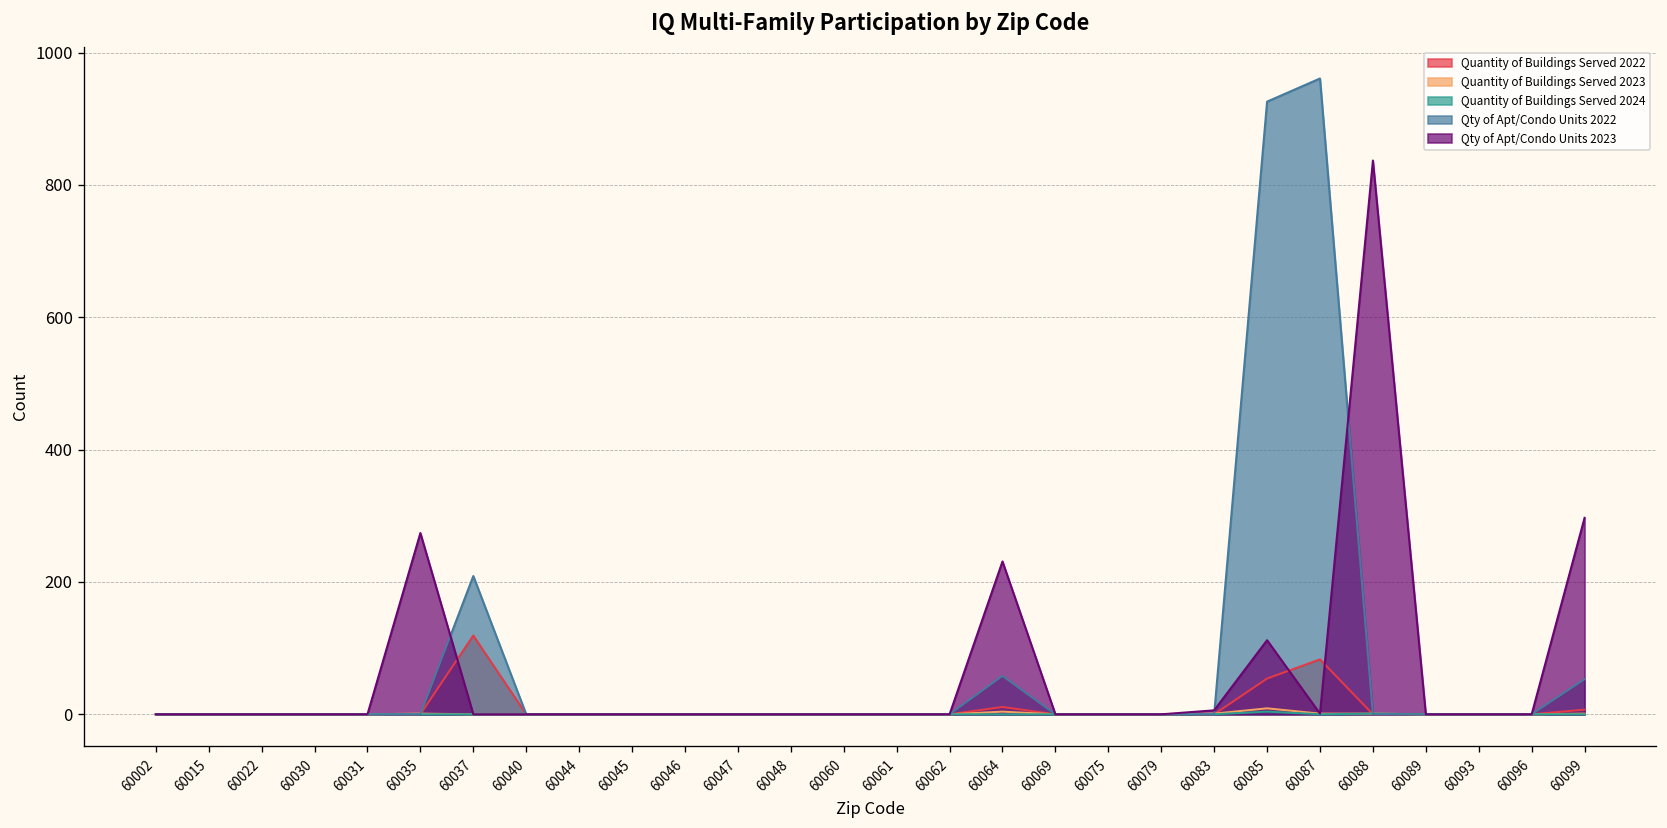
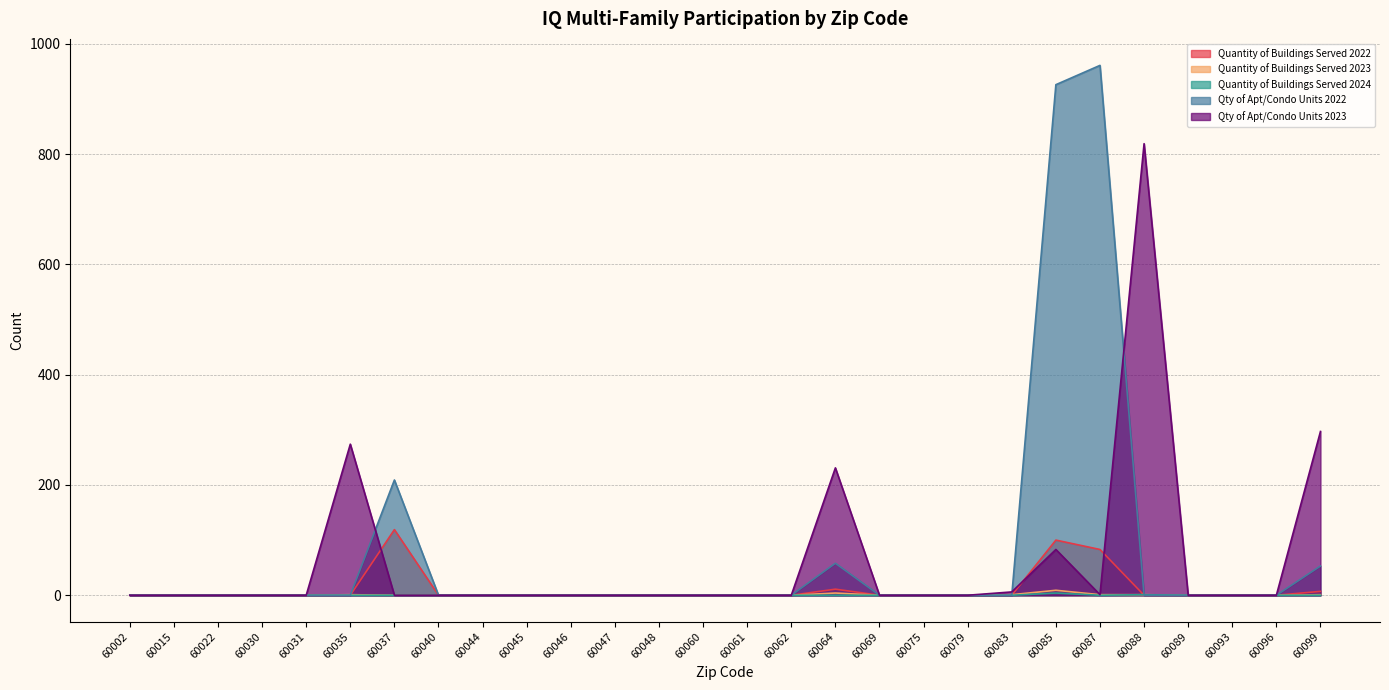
Quantity of Buildings Served 2022, 60085: 50 -> 100
Qty of Apt/Condo Units 2023, 60085: 110 -> 80
Qty of Apt/Condo Units 2023, 60088: 840 -> 820
